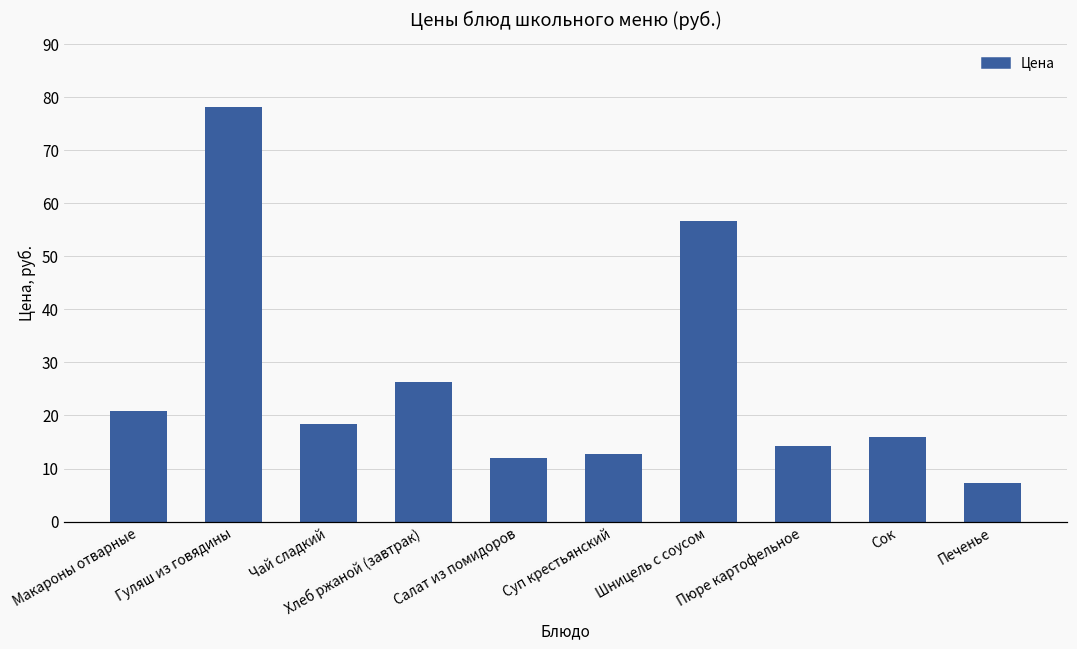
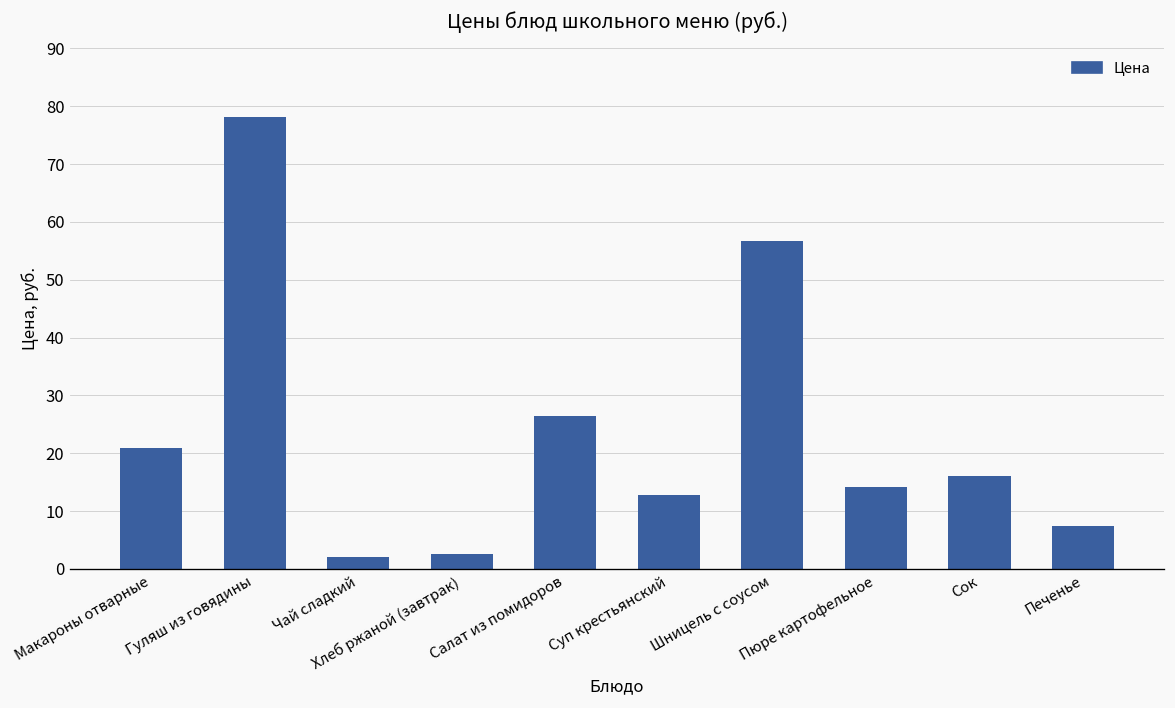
Чай сладкий: 18 -> 2
Хлеб ржаной (завтрак): 26 -> 3
Салат из помидоров: 12 -> 26
